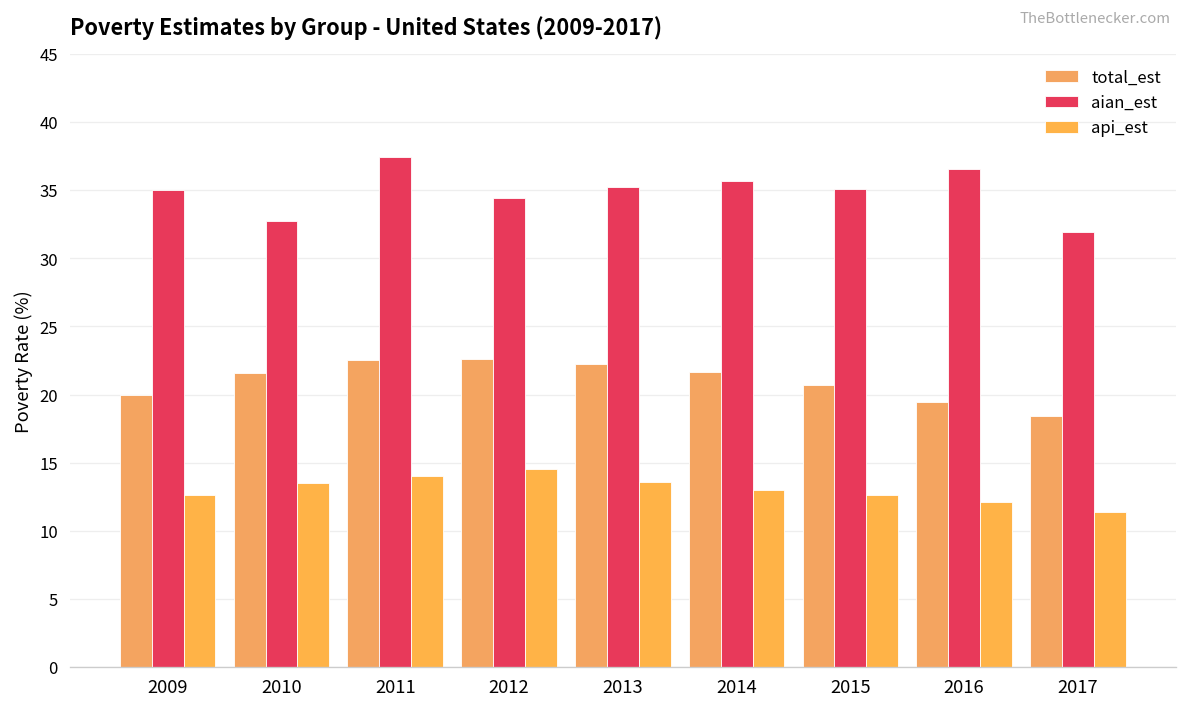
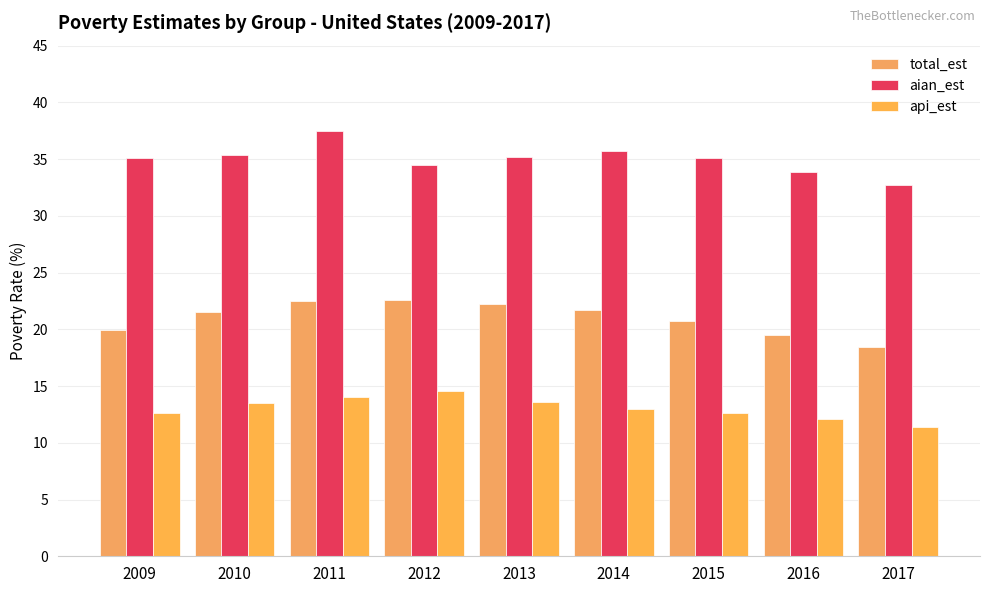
aian_est, 2010: 32.8 -> 35.4
aian_est, 2016: 36.5 -> 33.8
aian_est, 2017: 32.0 -> 32.7
